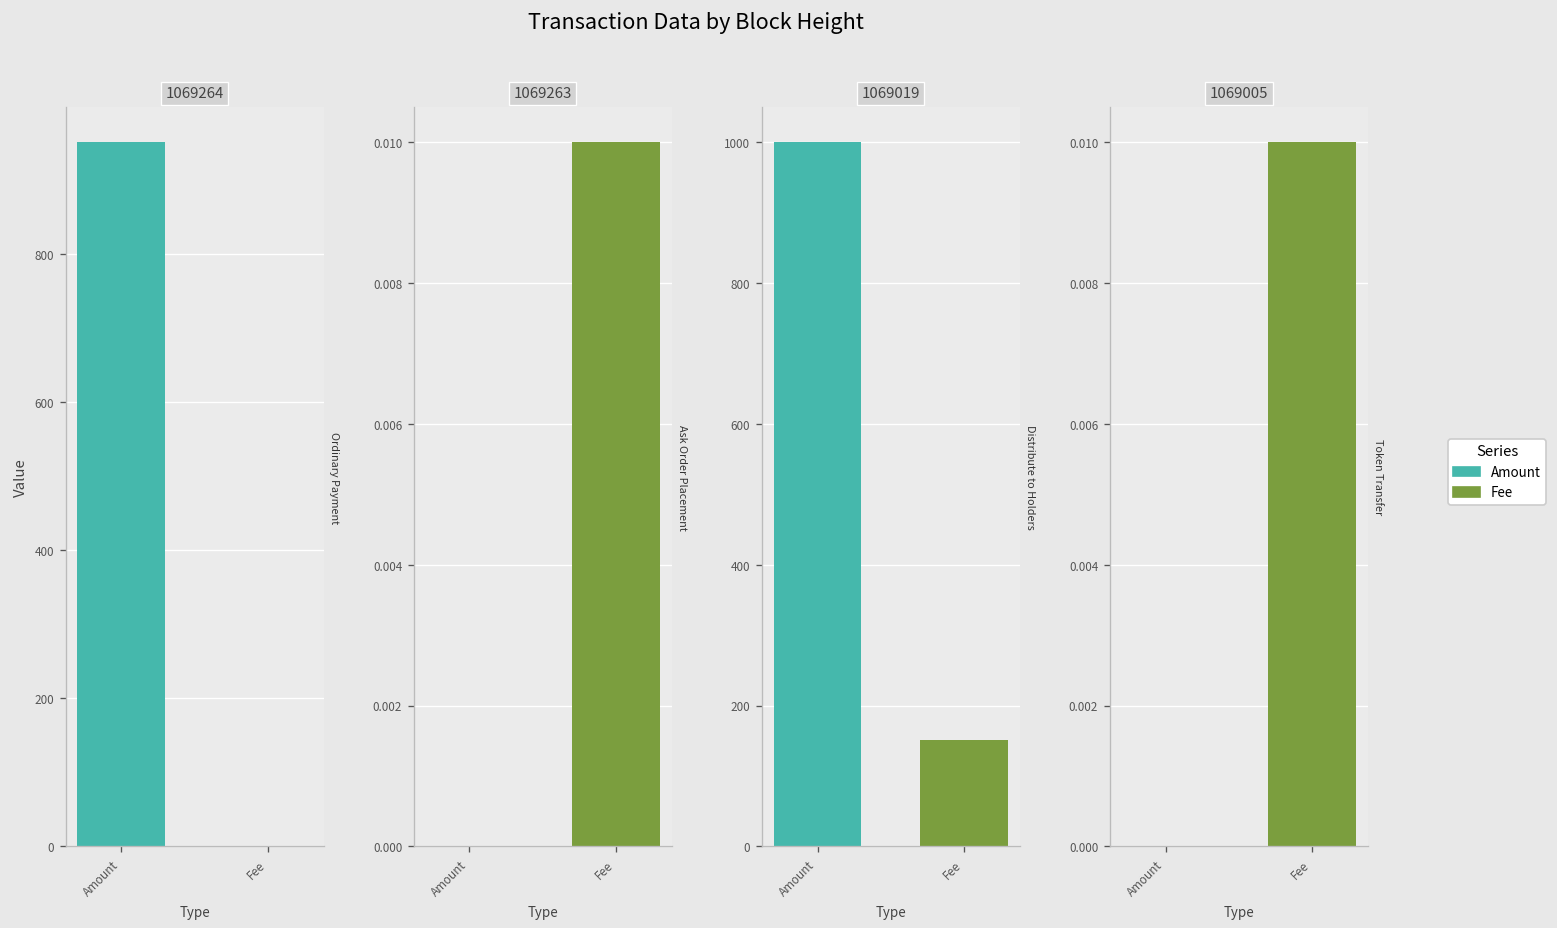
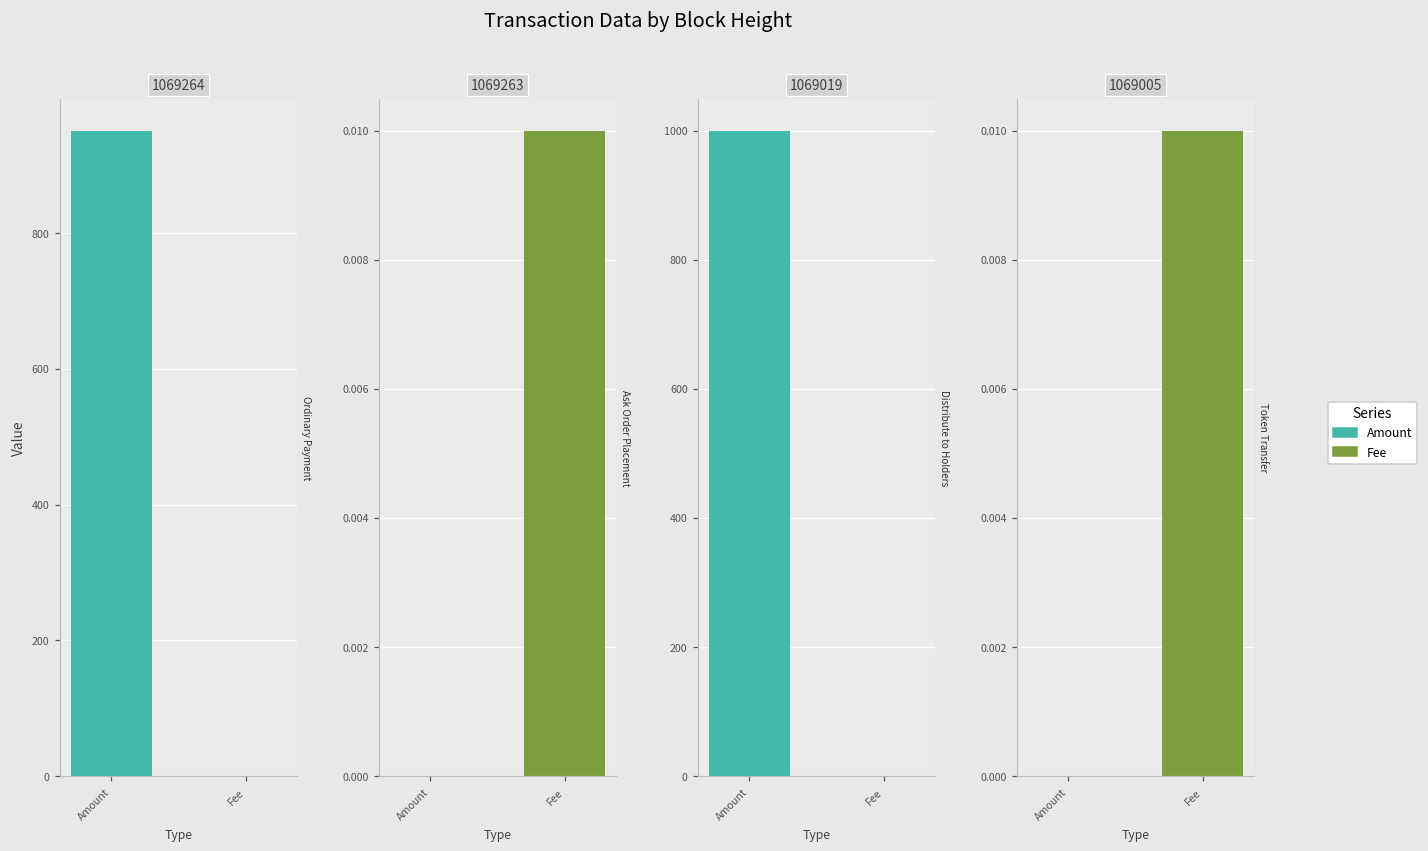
1069019, Fee: 150 -> 0
